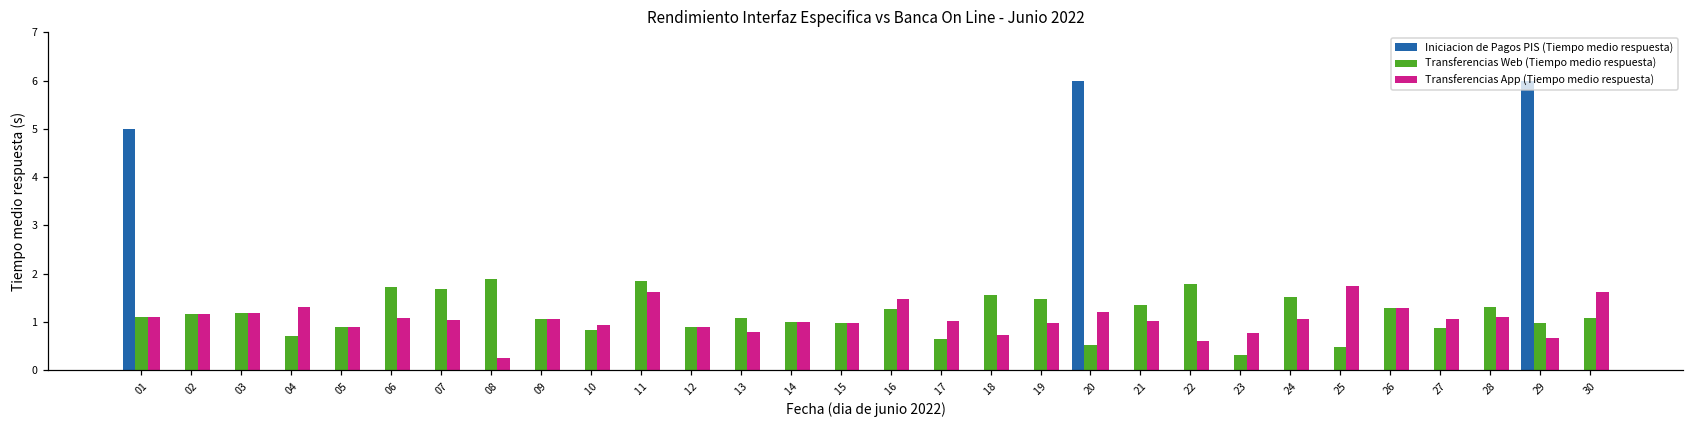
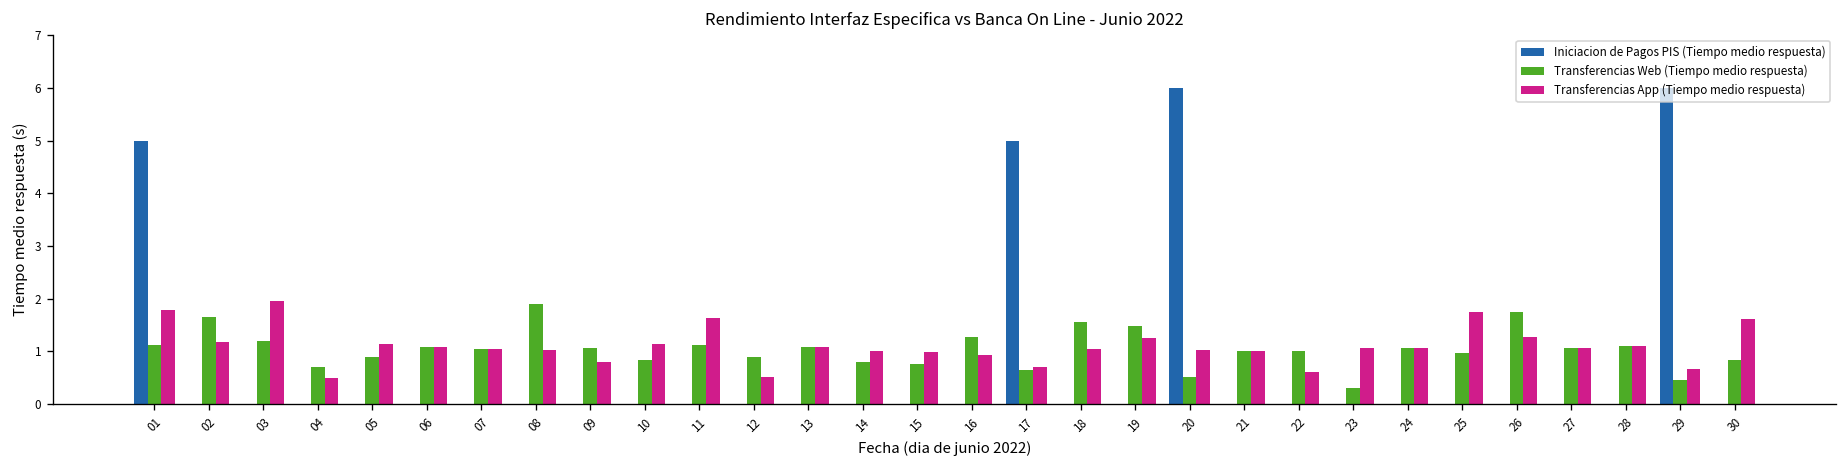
Transferencias App (Tiempo medio respuesta), 01: 1.1 -> 1.8
Transferencias Web (Tiempo medio respuesta), 02: 1.2 -> 1.7
Transferencias App (Tiempo medio respuesta), 03: 1.2 -> 2.0
Transferencias App (Tiempo medio respuesta), 04: 1.3 -> 0.5
Transferencias App (Tiempo medio respuesta), 05: 0.9 -> 1.1
Transferencias Web (Tiempo medio respuesta), 06: 1.7 -> 1.1
Transferencias Web (Tiempo medio respuesta), 07: 1.7 -> 1.0
Transferencias App (Tiempo medio respuesta), 08: 0.3 -> 1.0
Transferencias App (Tiempo medio respuesta), 09: 1.1 -> 0.8
Transferencias App (Tiempo medio respuesta), 10: 0.9 -> 1.1
Transferencias Web (Tiempo medio respuesta), 11: 1.8 -> 1.1
Transferencias App (Tiempo medio respuesta), 12: 0.9 -> 0.5
Transferencias App (Tiempo medio respuesta), 13: 0.8 -> 1.1
Transferencias Web (Tiempo medio respuesta), 14: 1.0 -> 0.8
Transferencias Web (Tiempo medio respuesta), 15: 1.0 -> 0.8
Transferencias App (Tiempo medio respuesta), 16: 1.5 -> 0.9
Iniciacion de Pagos PIS (Tiempo medio respuesta), 17: 0 -> 5
Transferencias App (Tiempo medio respuesta), 17: 1.0 -> 0.7
Transferencias App (Tiempo medio respuesta), 18: 0.7 -> 1.0
Transferencias App (Tiempo medio respuesta), 19: 1.0 -> 1.3
Transferencias App (Tiempo medio respuesta), 20: 1.2 -> 1.0
Transferencias Web (Tiempo medio respuesta), 21: 1.4 -> 1.0
Transferencias Web (Tiempo medio respuesta), 22: 1.8 -> 1.0
Transferencias App (Tiempo medio respuesta), 23: 0.8 -> 1.1
Transferencias Web (Tiempo medio respuesta), 24: 1.5 -> 1.1
Transferencias Web (Tiempo medio respuesta), 25: 0.5 -> 1.0
Transferencias Web (Tiempo medio respuesta), 26: 1.3 -> 1.7
Transferencias Web (Tiempo medio respuesta), 27: 0.9 -> 1.1
Transferencias Web (Tiempo medio respuesta), 28: 1.3 -> 1.1
Transferencias Web (Tiempo medio respuesta), 29: 1.0 -> 0.5
Transferencias Web (Tiempo medio respuesta), 30: 1.1 -> 0.8
